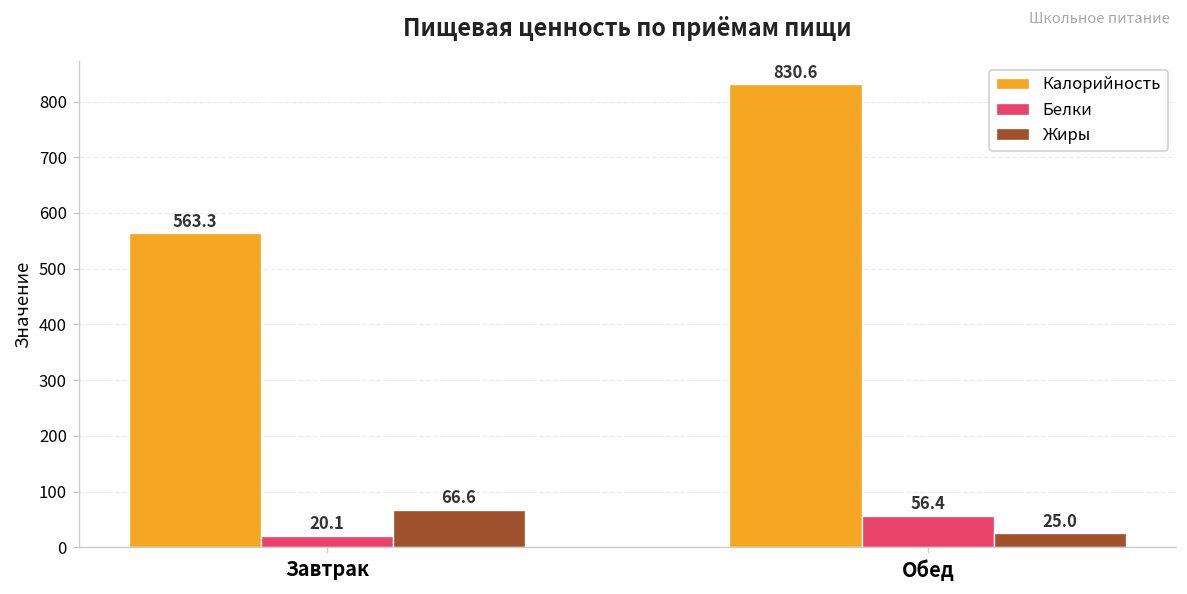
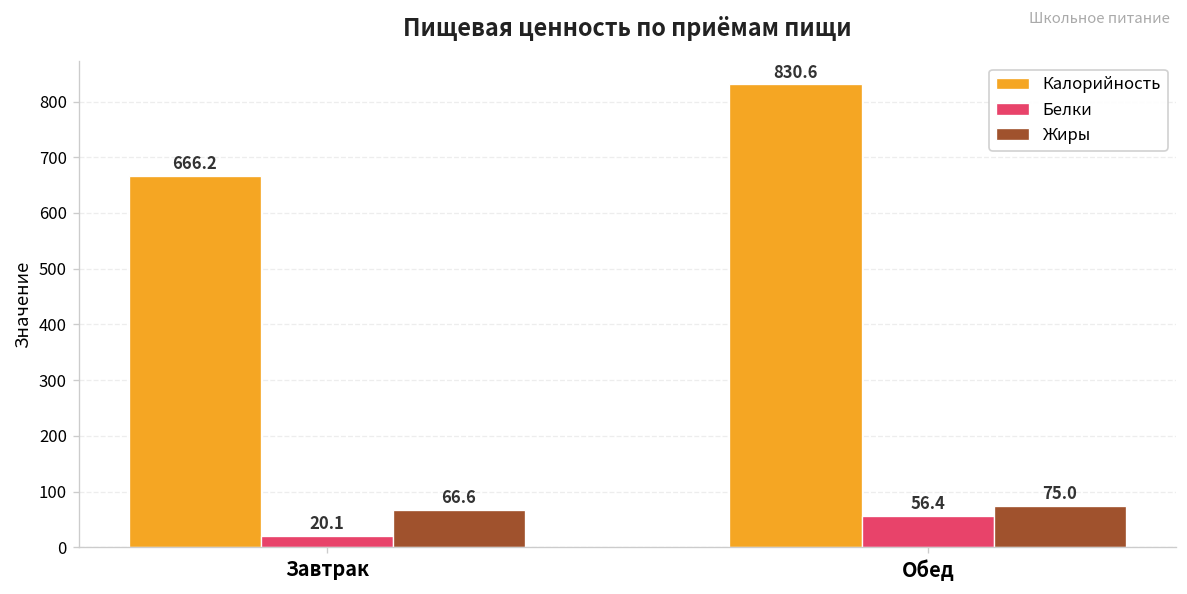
Калорийность, Завтрак: 563.3 -> 666.2
Жиры, Обед: 25.0 -> 75.0
